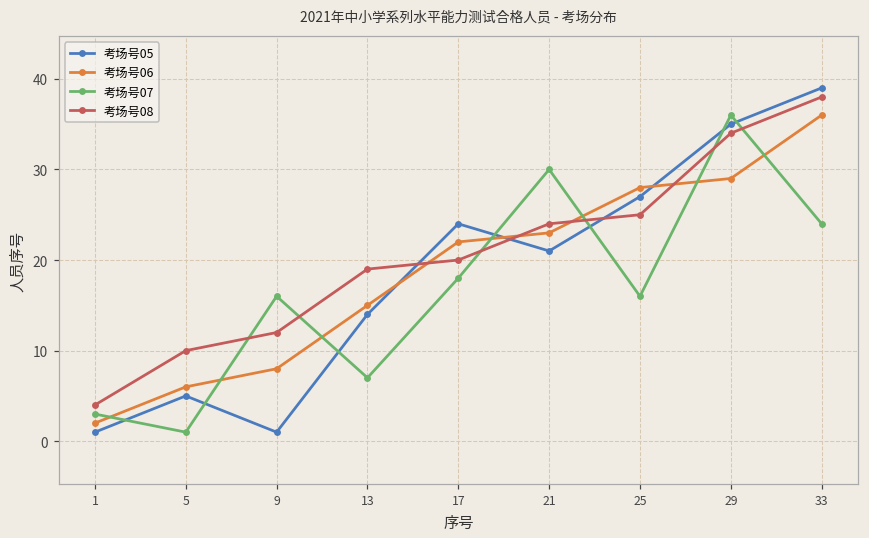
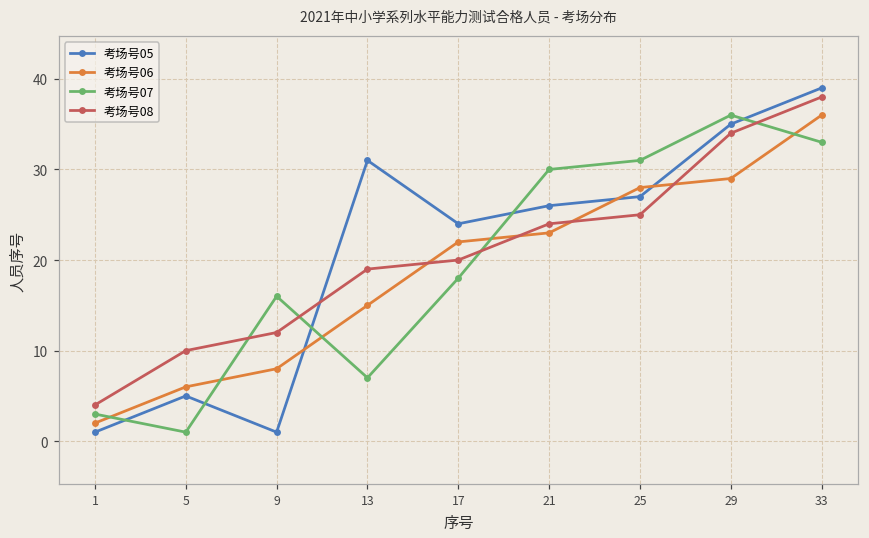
考场号05, 13: 14 -> 31
考场号05, 21: 21 -> 26
考场号07, 25: 16 -> 31
考场号07, 33: 24 -> 33
